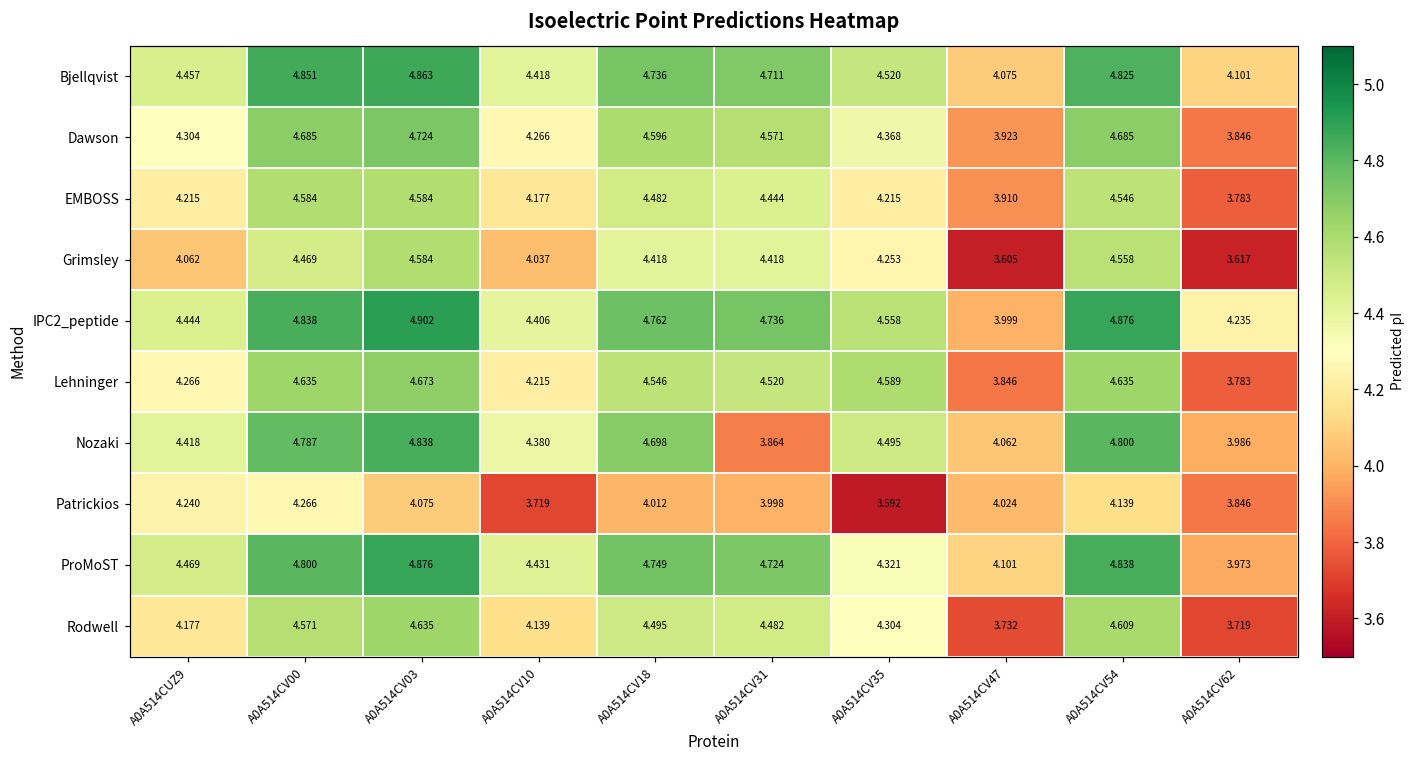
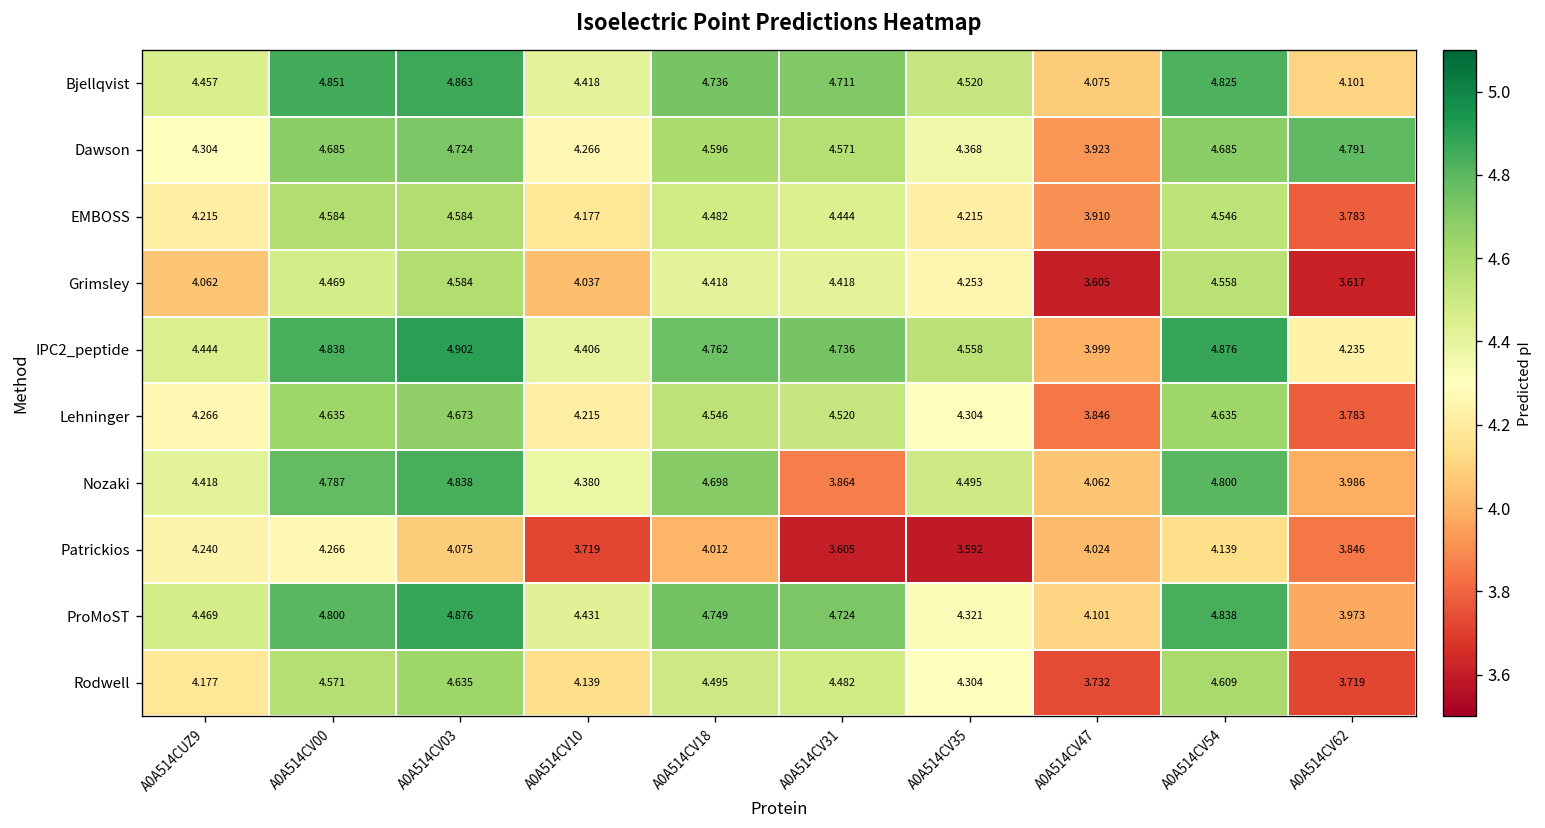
Dawson, A0A514CV62: 3.846 -> 4.791
Lehninger, A0A514CV35: 4.589 -> 4.304
Patrickios, A0A514CV31: 3.998 -> 3.605
